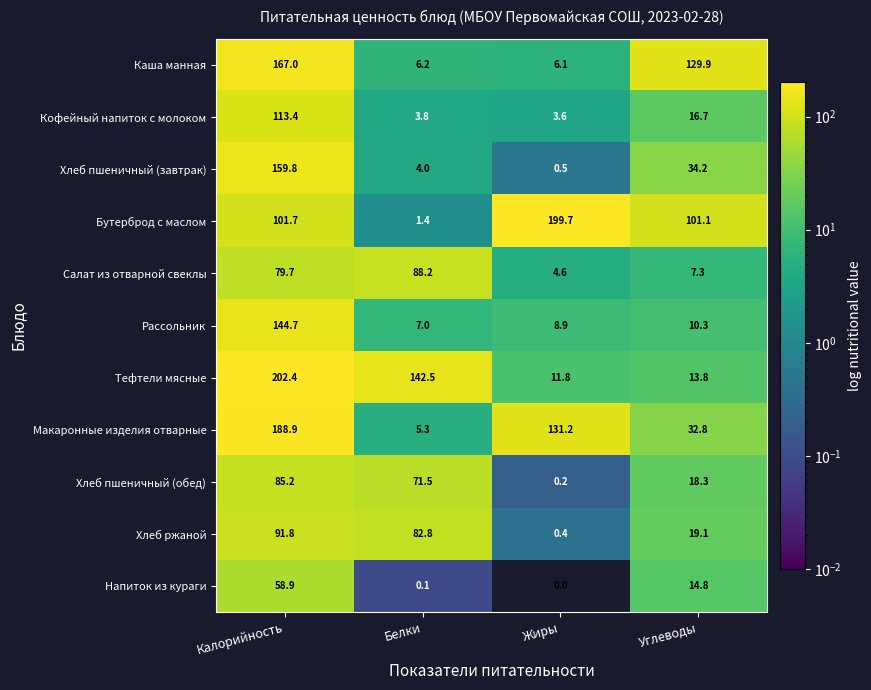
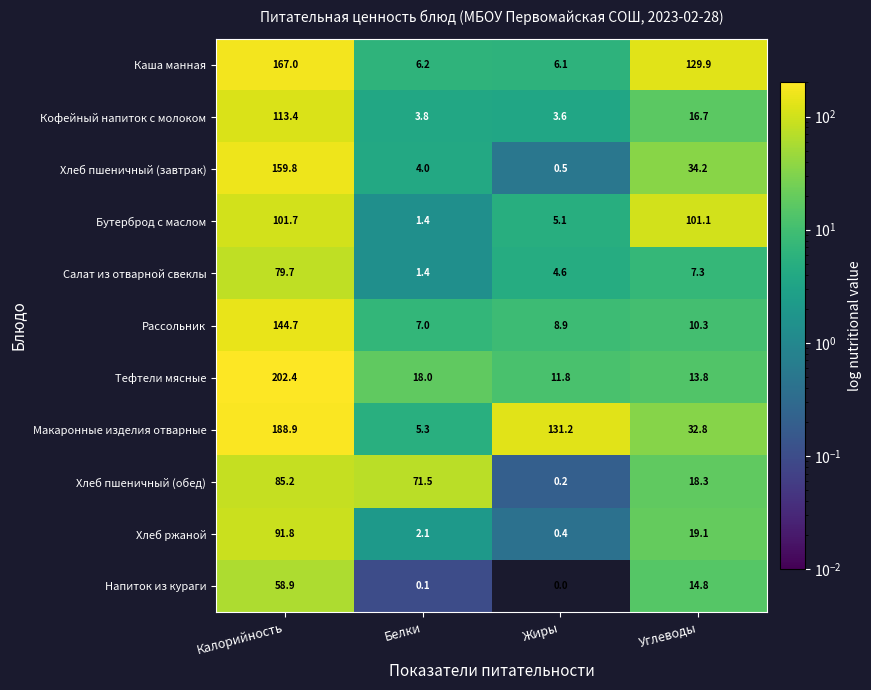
Бутерброд с маслом, Жиры: 199.7 -> 5.1
Салат из отварной свеклы, Белки: 88.2 -> 1.4
Тефтели мясные, Белки: 142.5 -> 18.0
Хлеб ржаной, Белки: 82.8 -> 2.1
